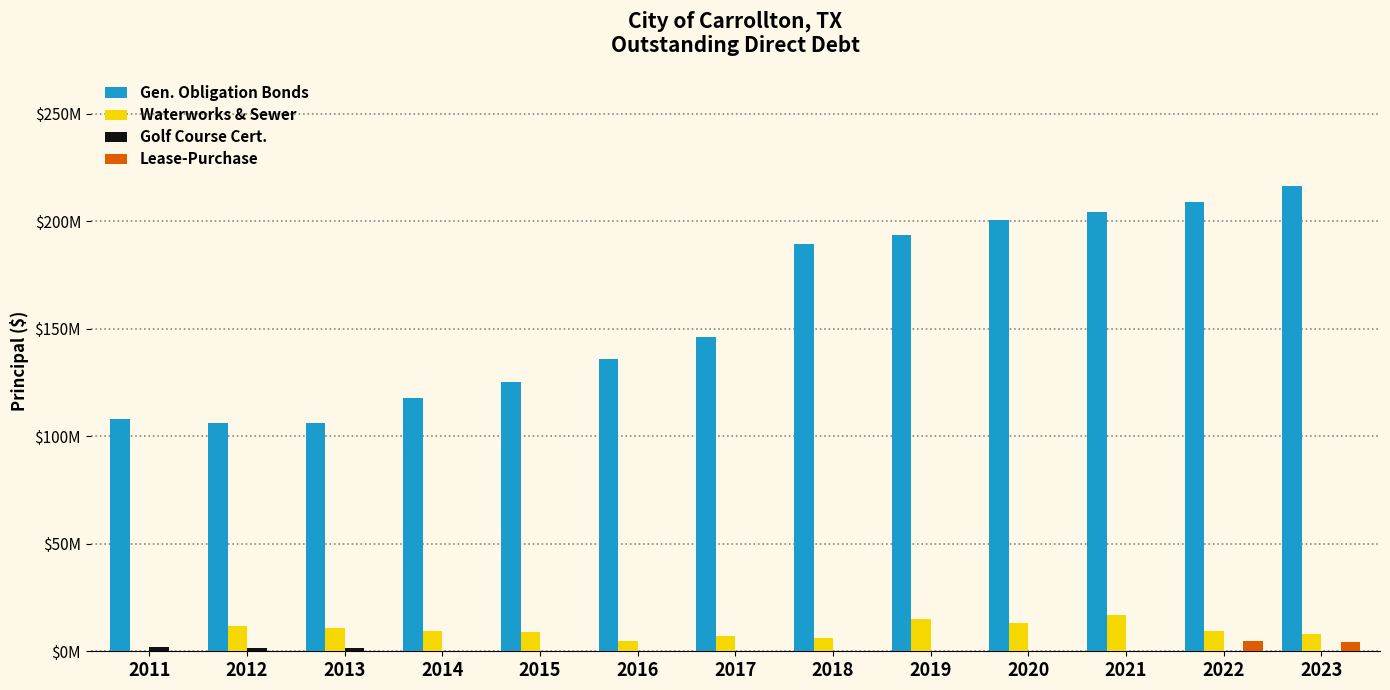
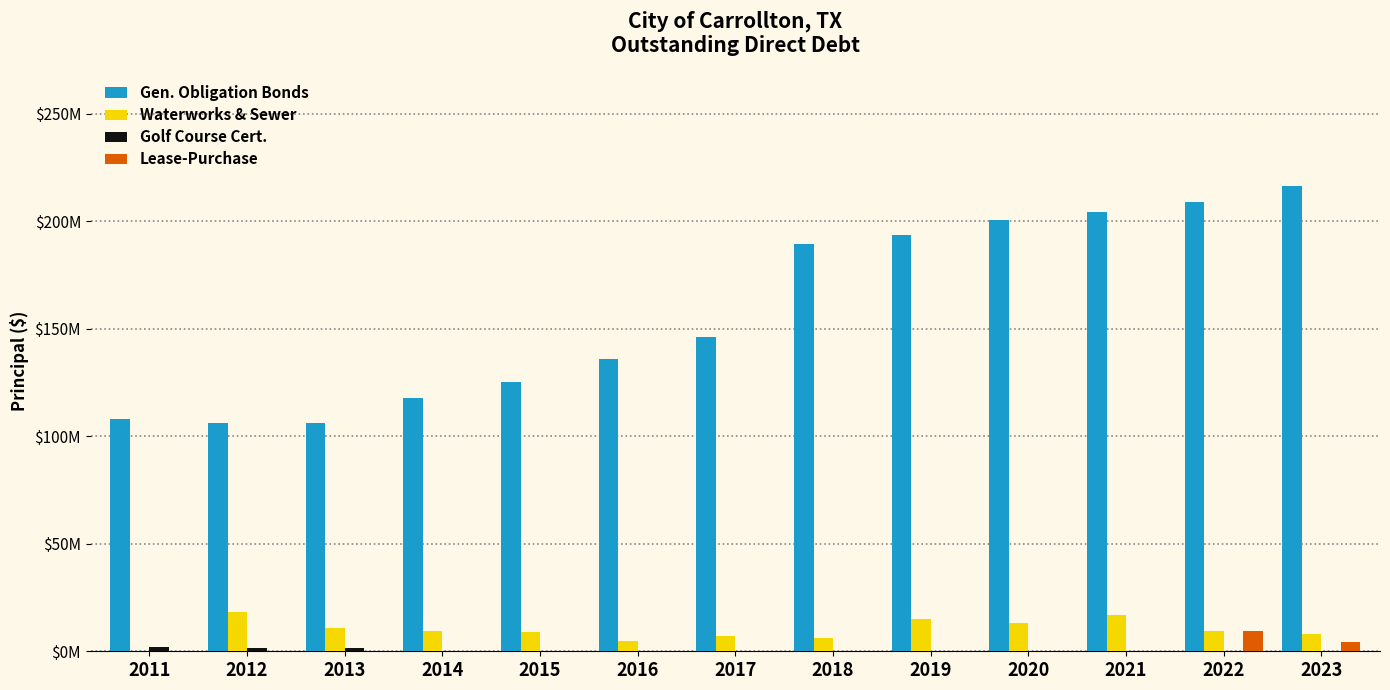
Waterworks & Sewer, 2012: $12000000 -> $18000000
Lease-Purchase, 2022: $5000000 -> $9000000
